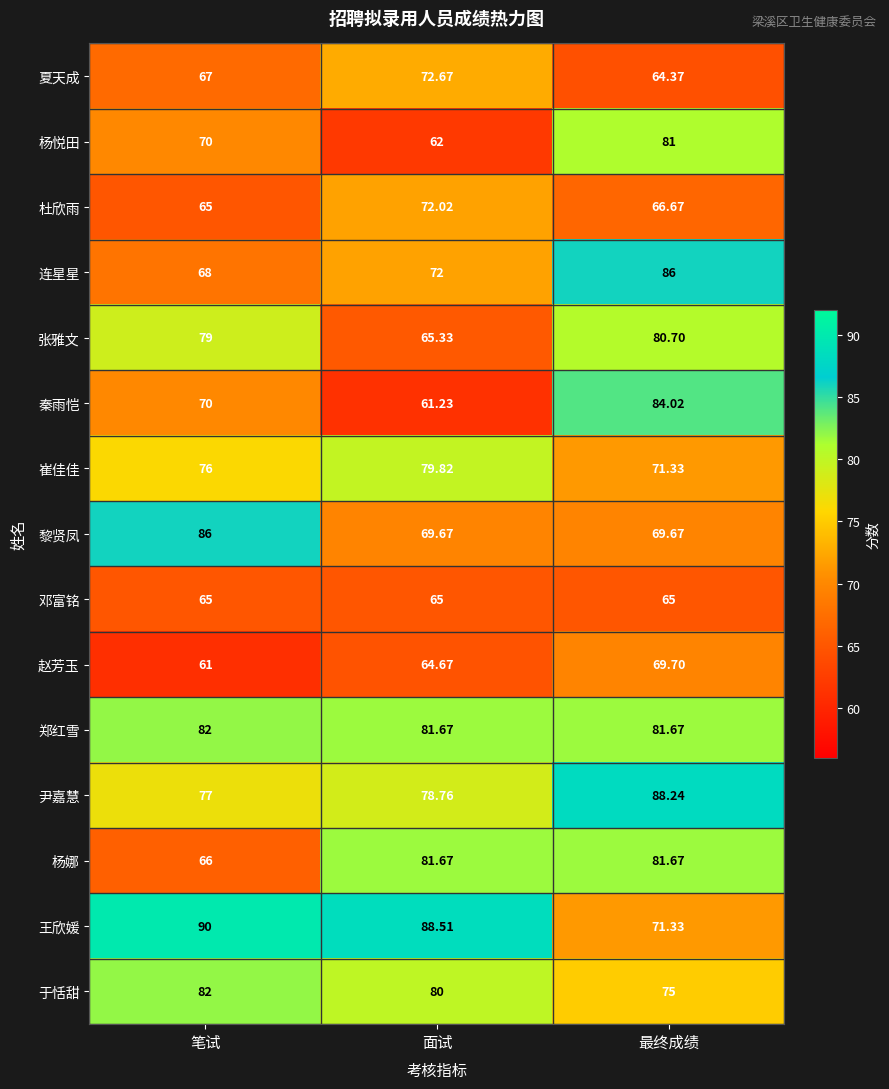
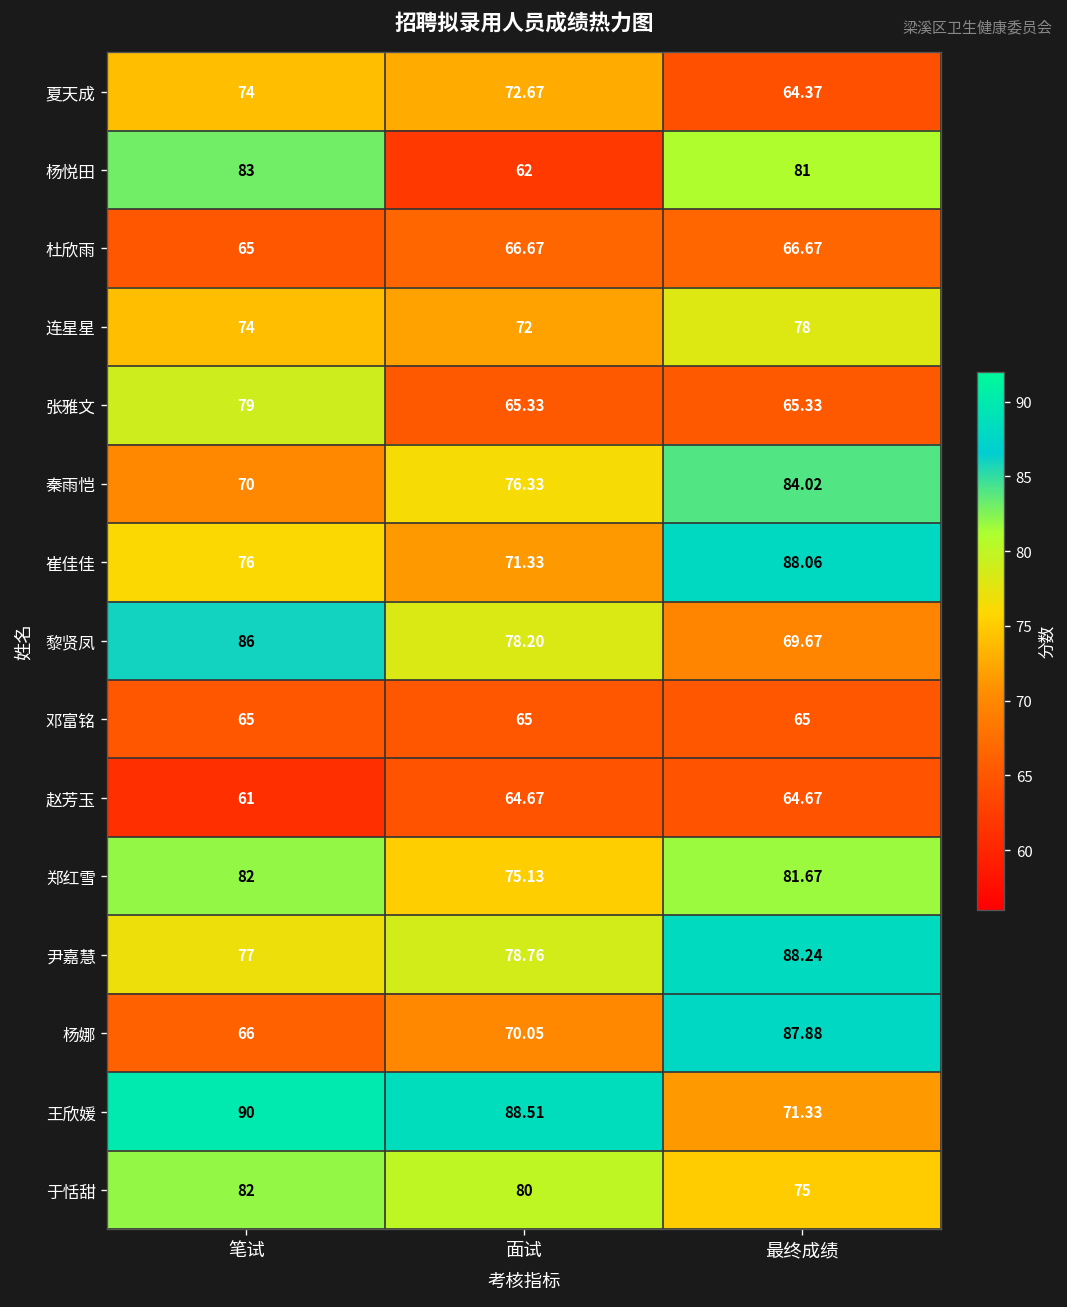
夏天成, 笔试: 67 -> 74
杨悦田, 笔试: 70 -> 83
杜欣雨, 面试: 72.02 -> 66.67
连星星, 笔试: 68 -> 74
连星星, 最终成绩: 86 -> 78
张雅文, 最终成绩: 80.70 -> 65.33
秦雨恺, 面试: 61.23 -> 76.33
崔佳佳, 面试: 79.82 -> 71.33
崔佳佳, 最终成绩: 71.33 -> 88.06
黎贤凤, 面试: 69.67 -> 78.20
赵芳玉, 最终成绩: 69.70 -> 64.67
郑红雪, 面试: 81.67 -> 75.13
杨娜, 面试: 81.67 -> 70.05
杨娜, 最终成绩: 81.67 -> 87.88
